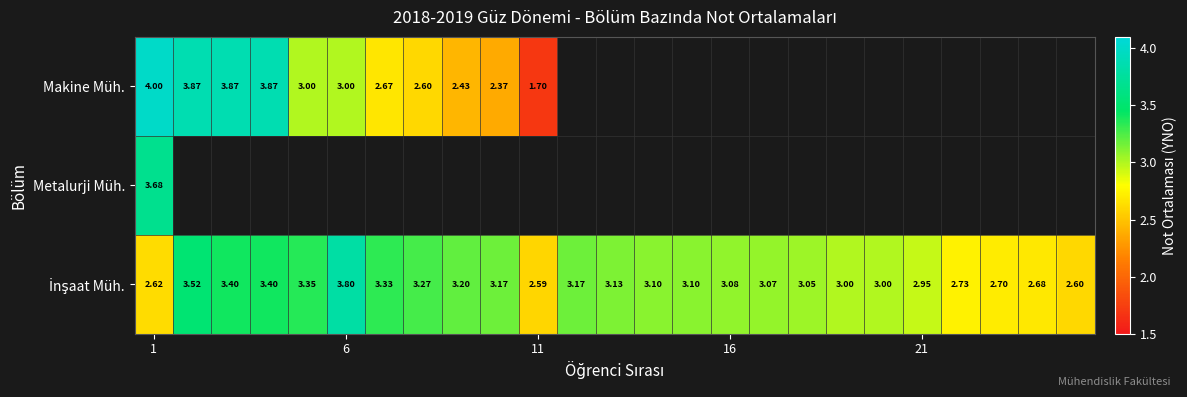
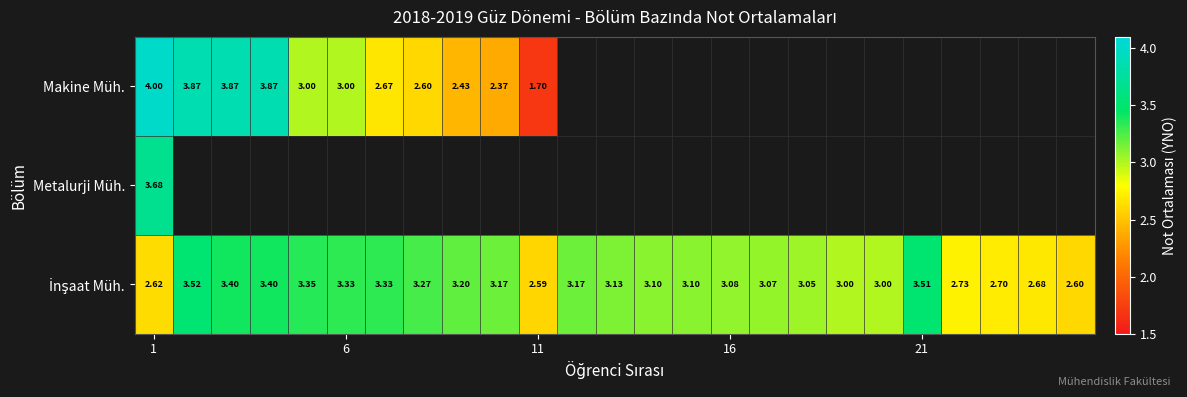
İnşaat Müh., 6: 3.80 -> 3.33
İnşaat Müh., 21: 2.95 -> 3.51
